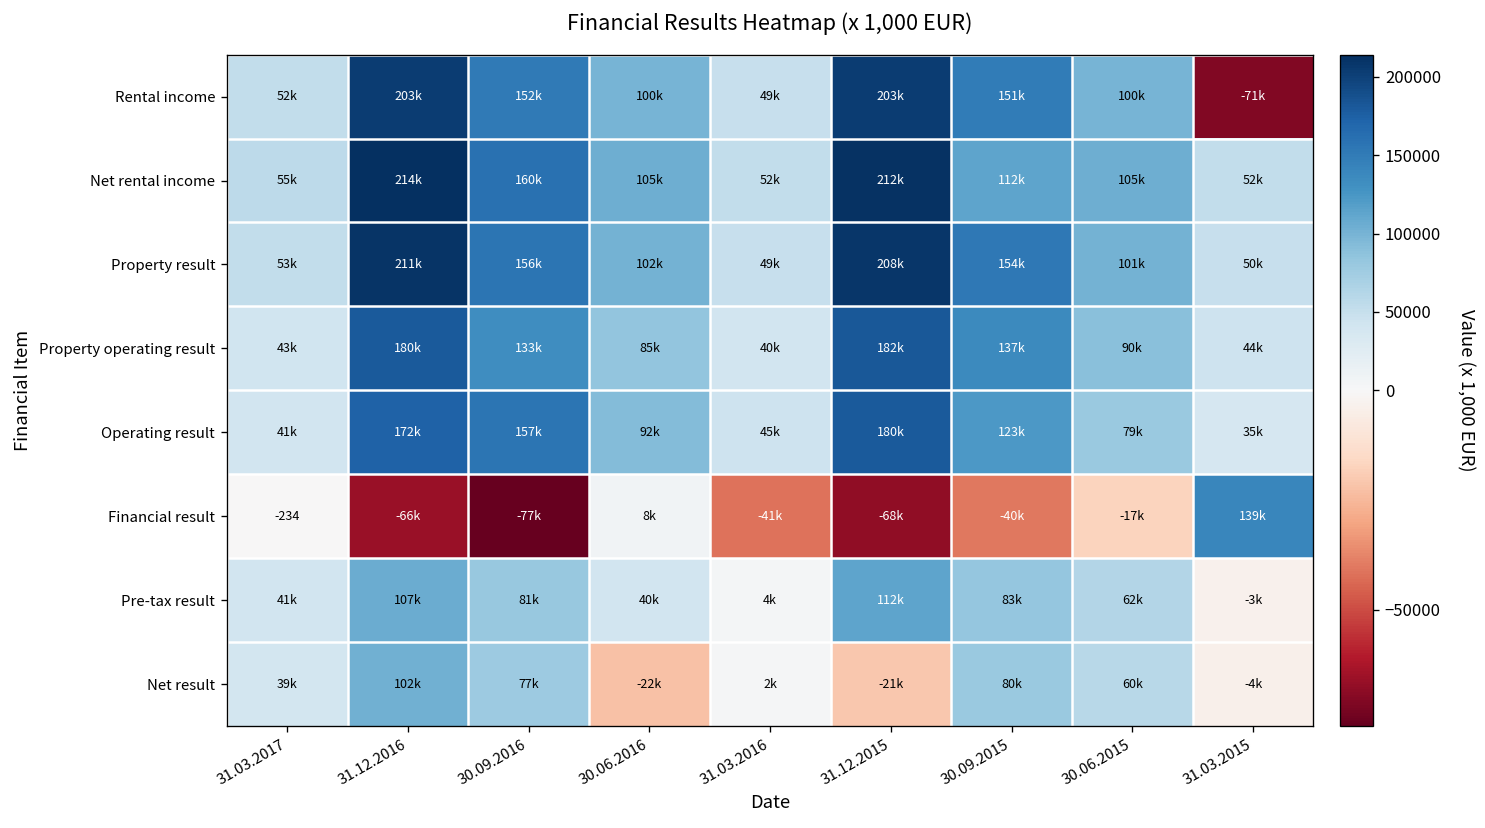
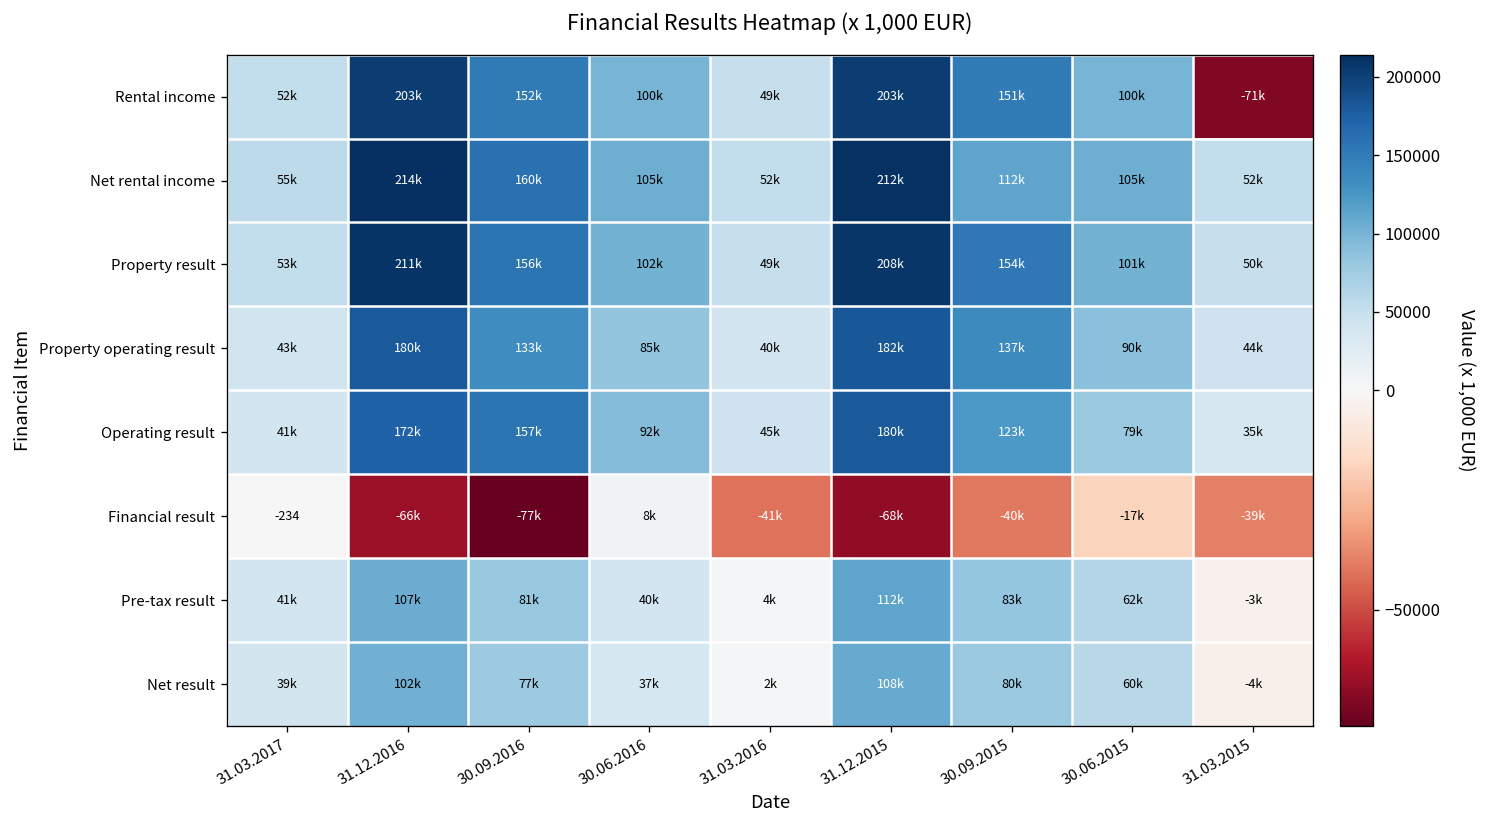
Financial result, 31.03.2015: 139k -> -39k
Net result, 30.06.2016: -22k -> 37k
Net result, 31.12.2015: -21k -> 108k
